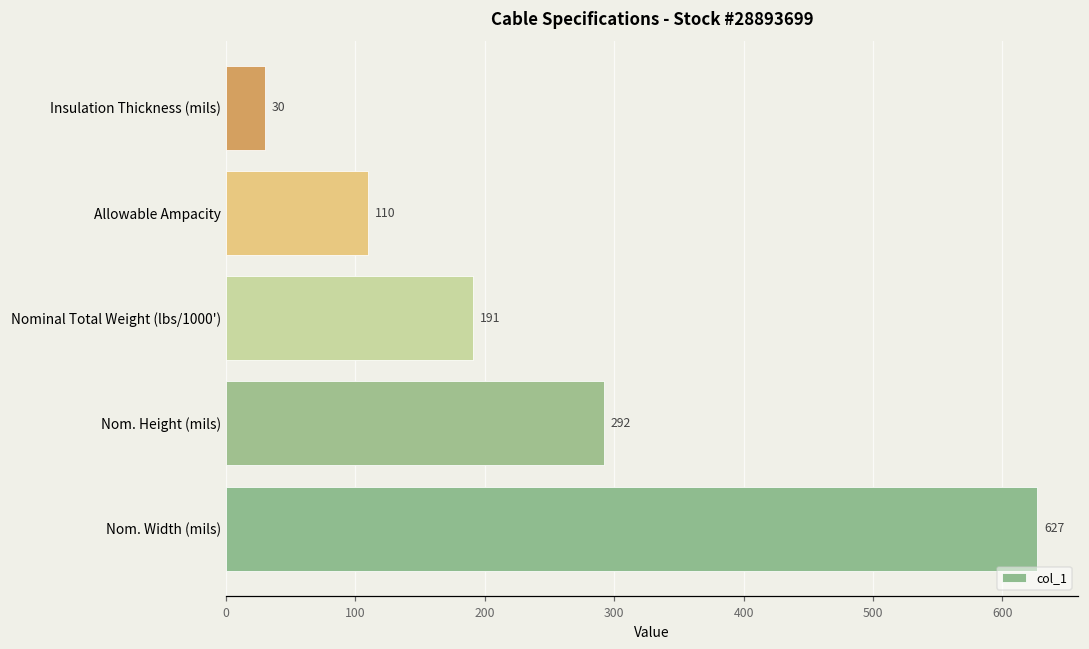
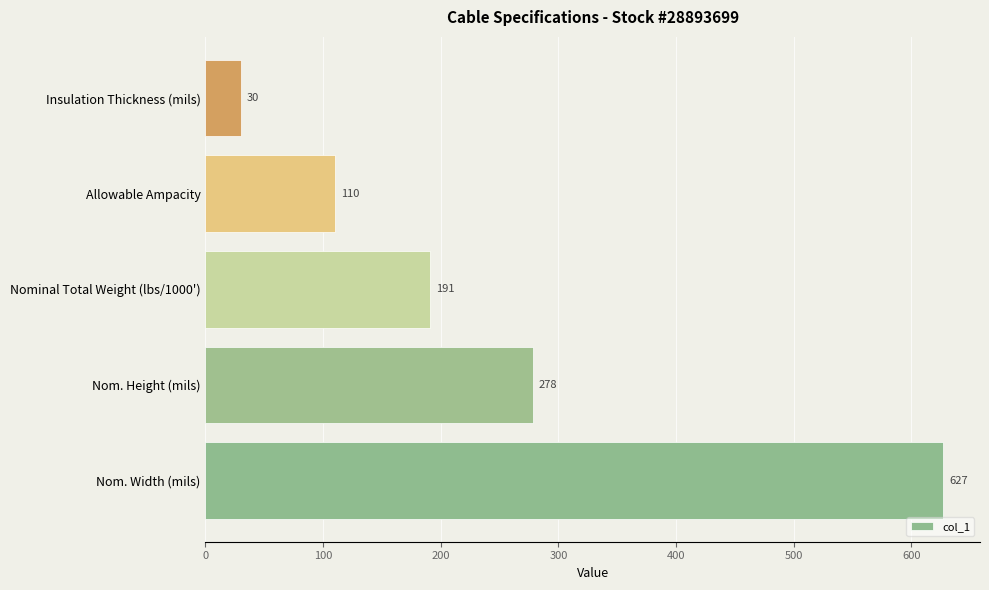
Nom. Height (mils): 292 -> 278
